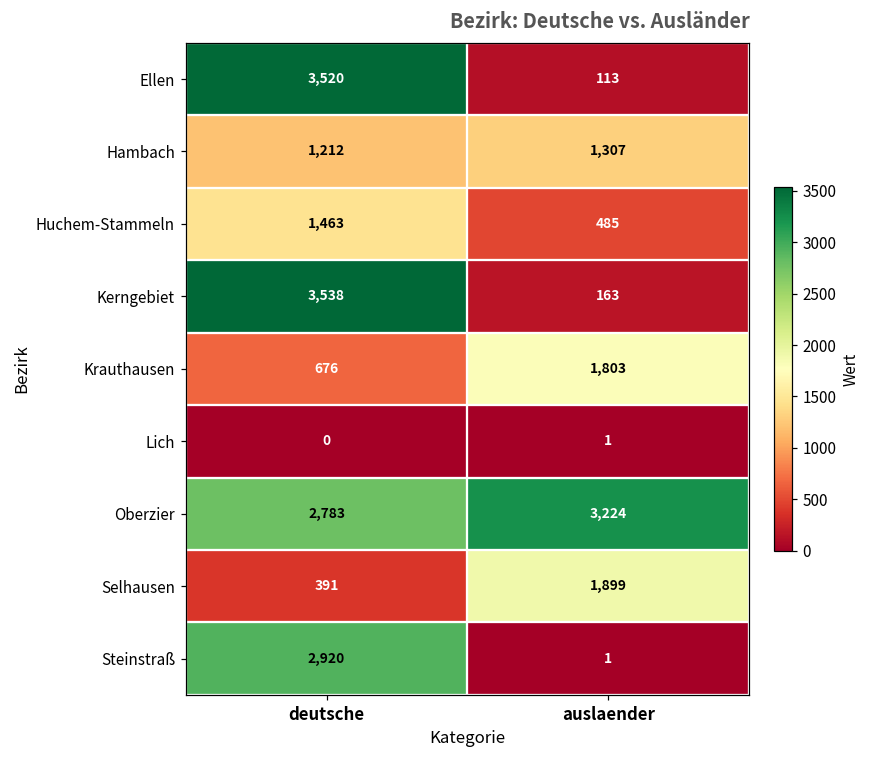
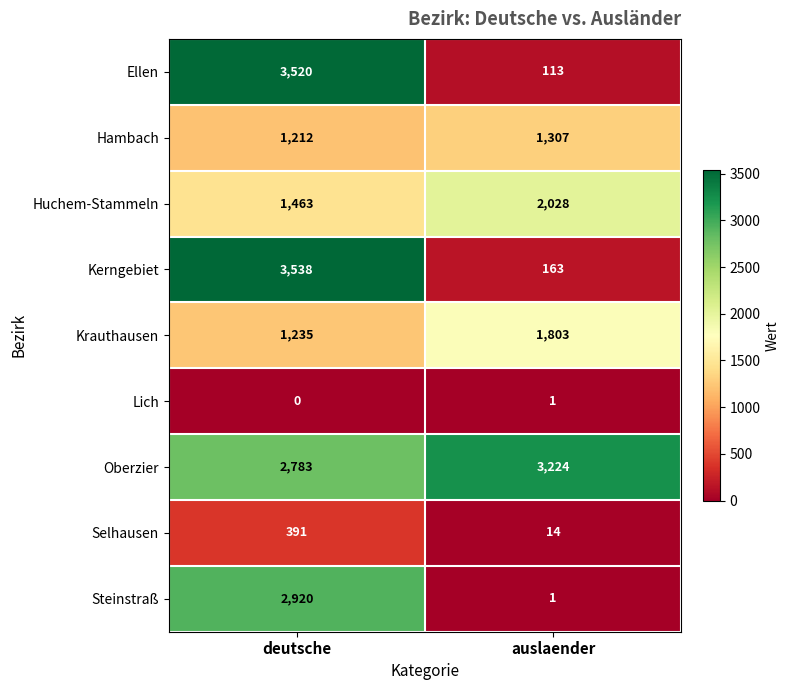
Huchem-Stammeln, auslaender: 485 -> 2,028
Krauthausen, deutsche: 676 -> 1,235
Selhausen, auslaender: 1,899 -> 14
